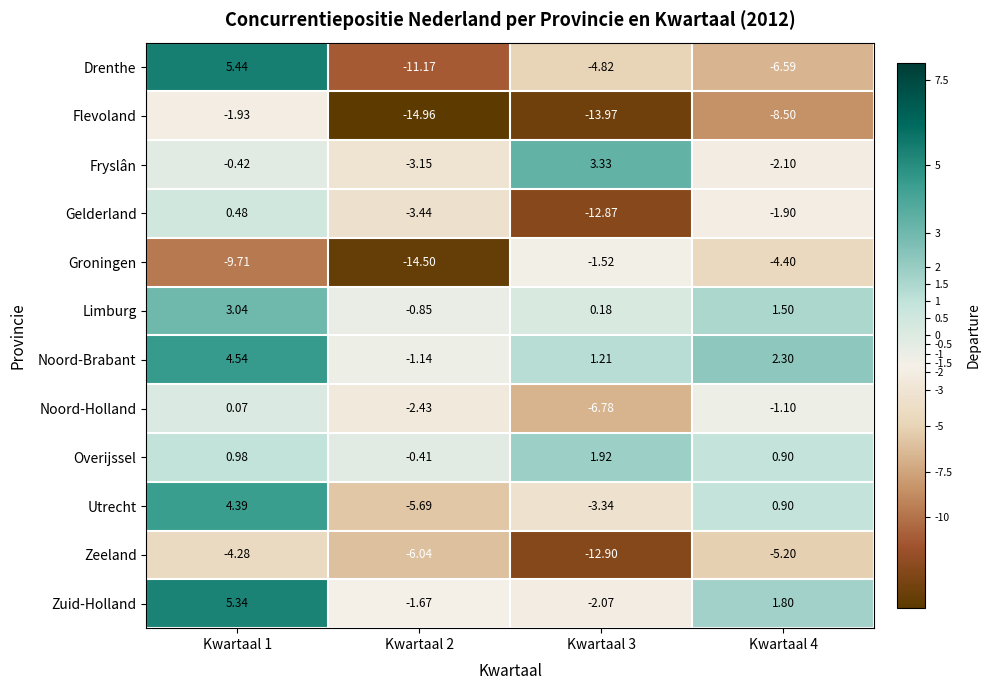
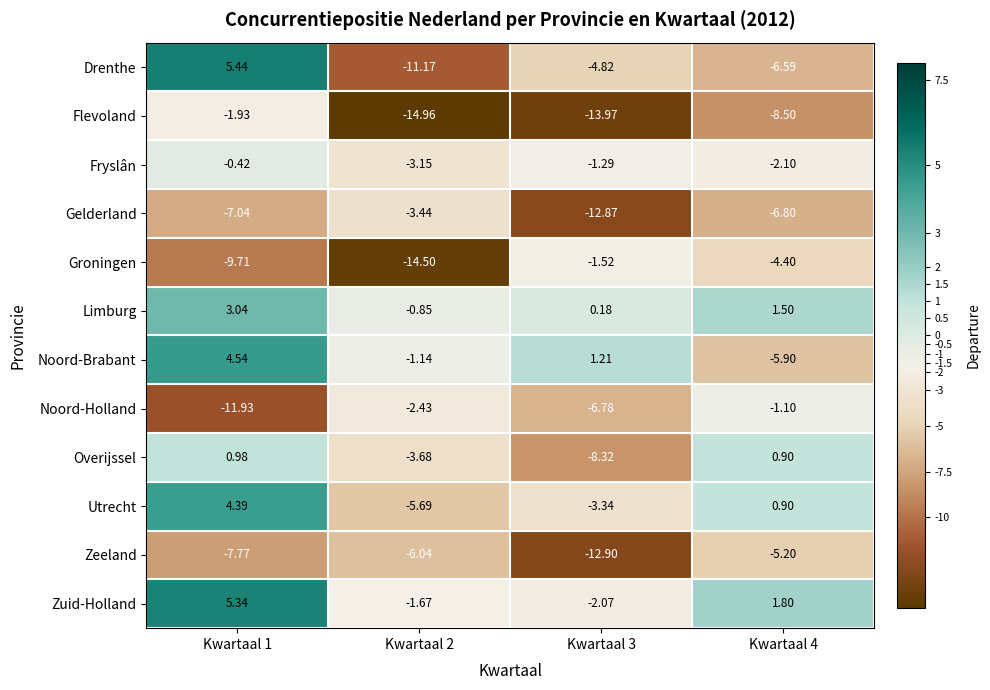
Fryslân, Kwartaal 3: 3.33 -> -1.29
Gelderland, Kwartaal 1: 0.48 -> -7.04
Gelderland, Kwartaal 4: -1.90 -> -6.80
Noord-Brabant, Kwartaal 4: 2.30 -> -5.90
Noord-Holland, Kwartaal 1: 0.07 -> -11.93
Overijssel, Kwartaal 2: -0.41 -> -3.68
Overijssel, Kwartaal 3: 1.92 -> -8.32
Zeeland, Kwartaal 1: -4.28 -> -7.77
